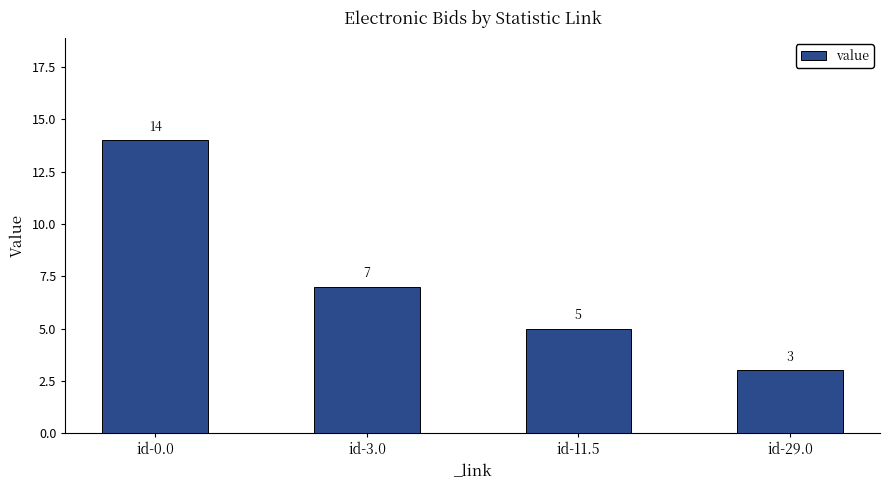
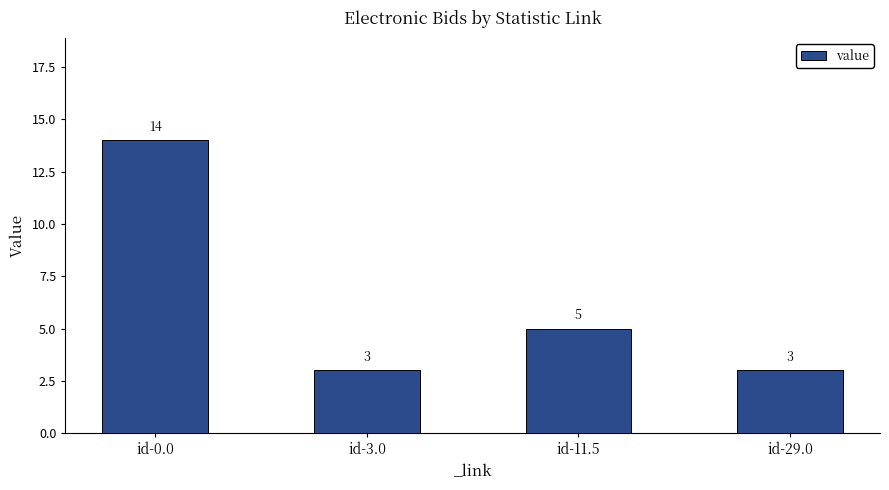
id-3.0: 7 -> 3
